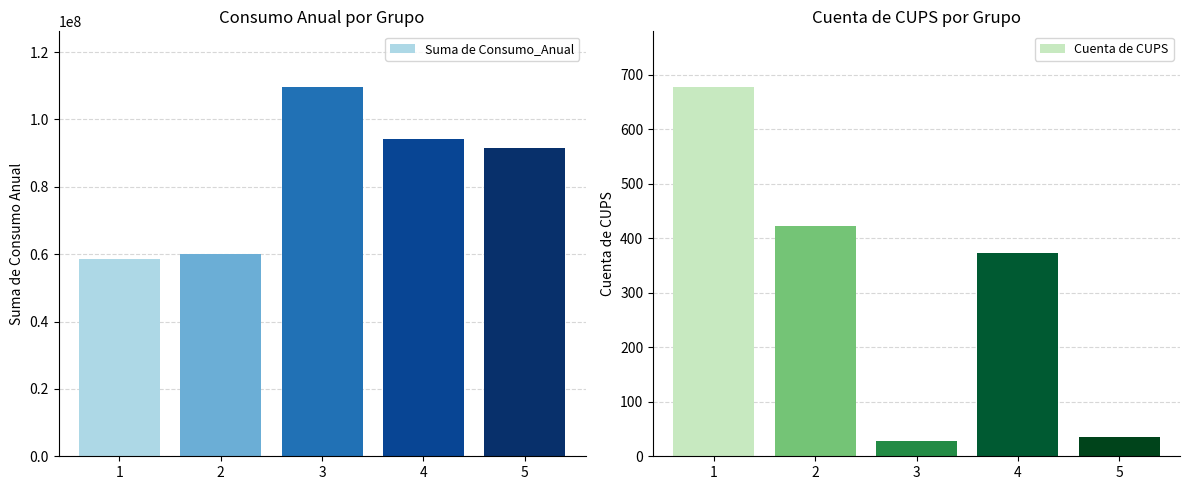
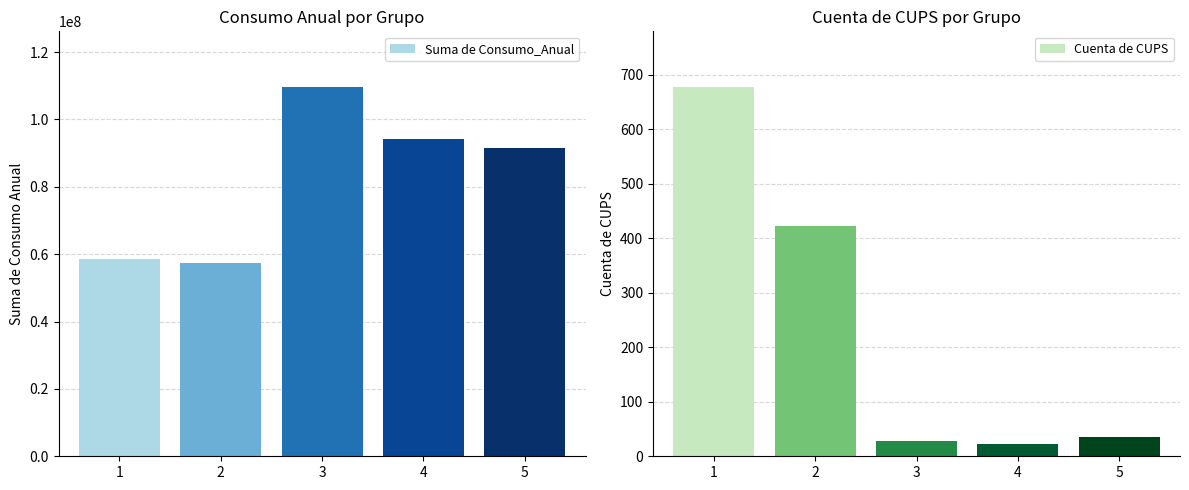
Consumo Anual por Grupo, 2: 60000000 -> 57000000
Cuenta de CUPS por Grupo, 4: 370 -> 20
